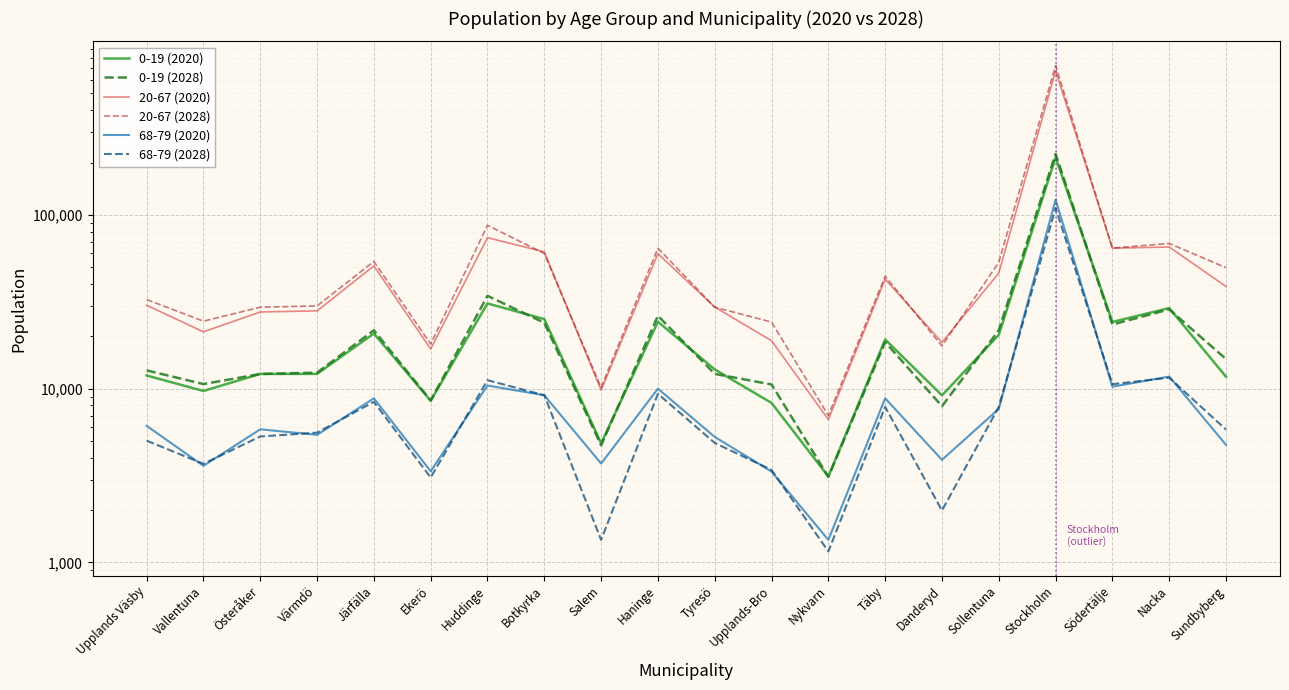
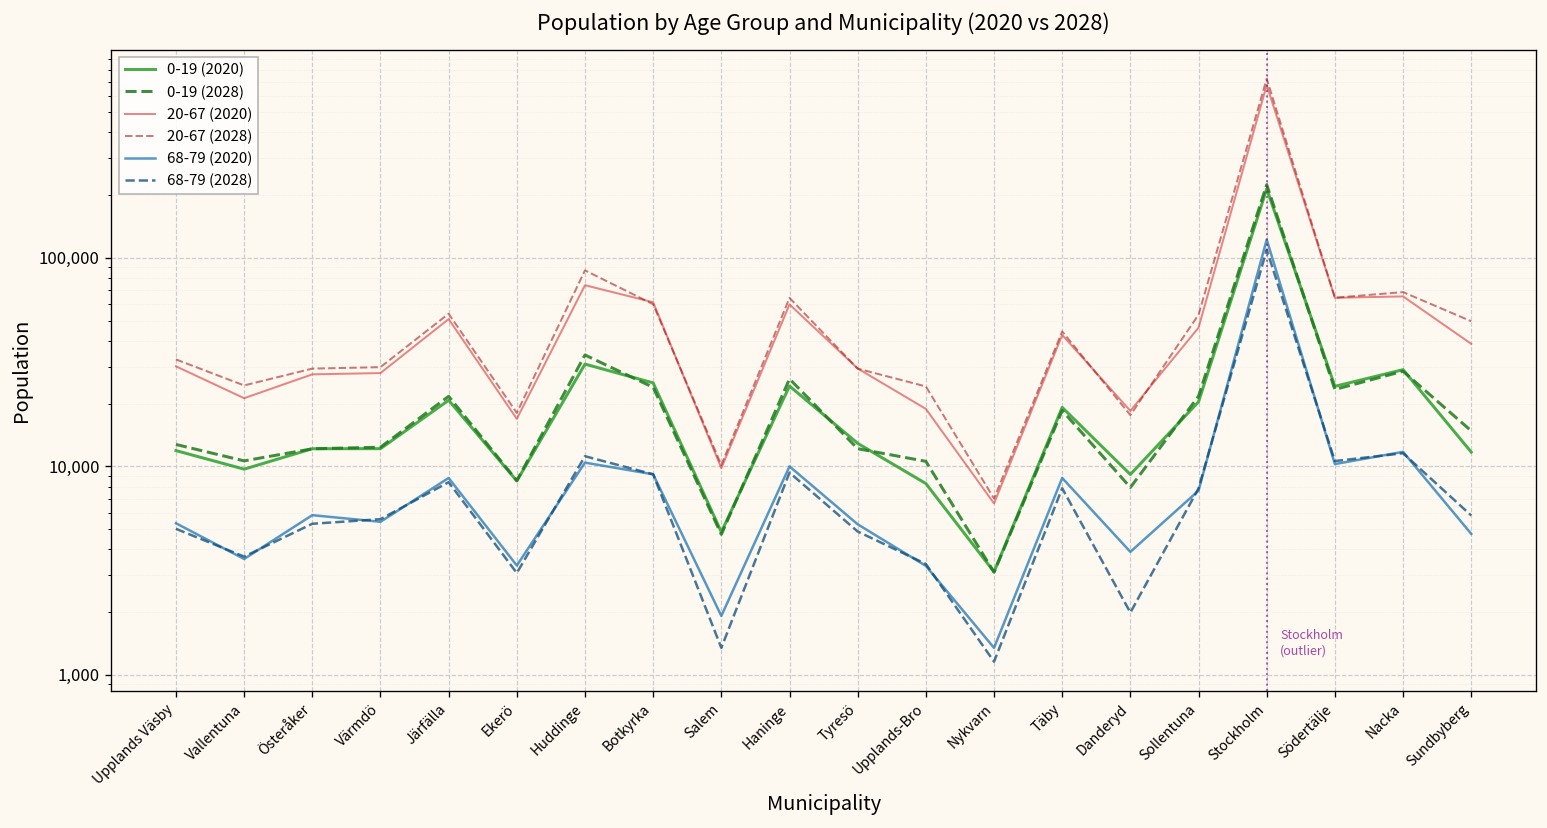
68-79 (2020), Upplands Väsby: 6,100 -> 5,300
68-79 (2020), Salem: 3,700 -> 1,900
